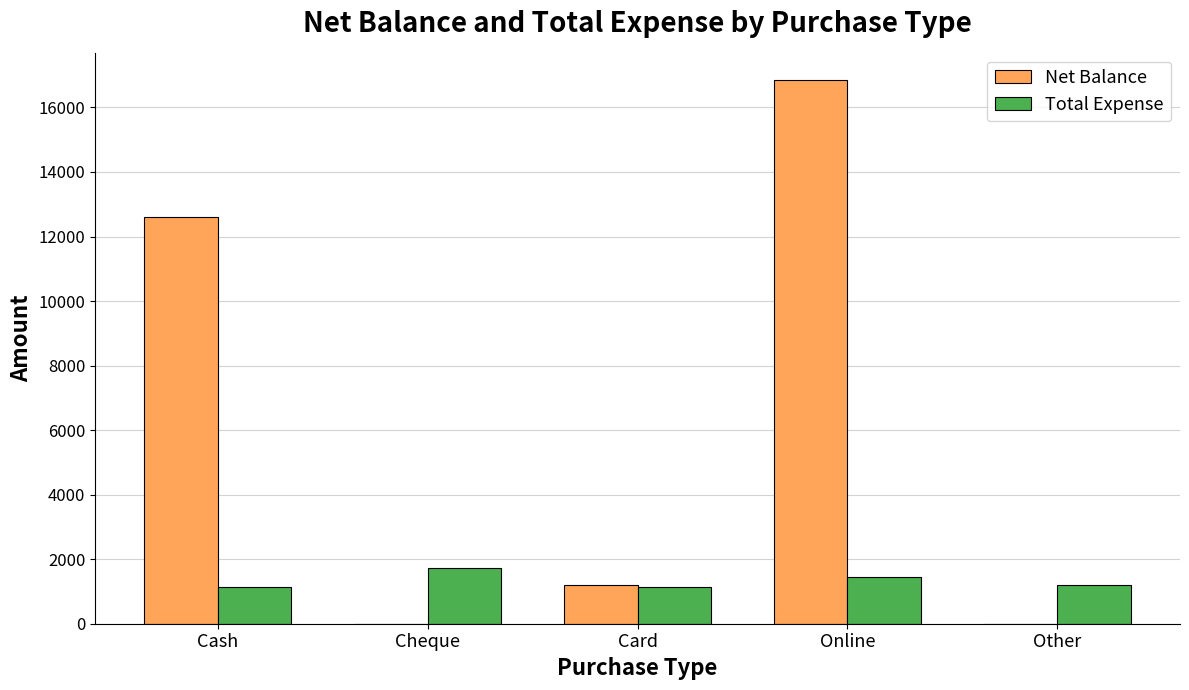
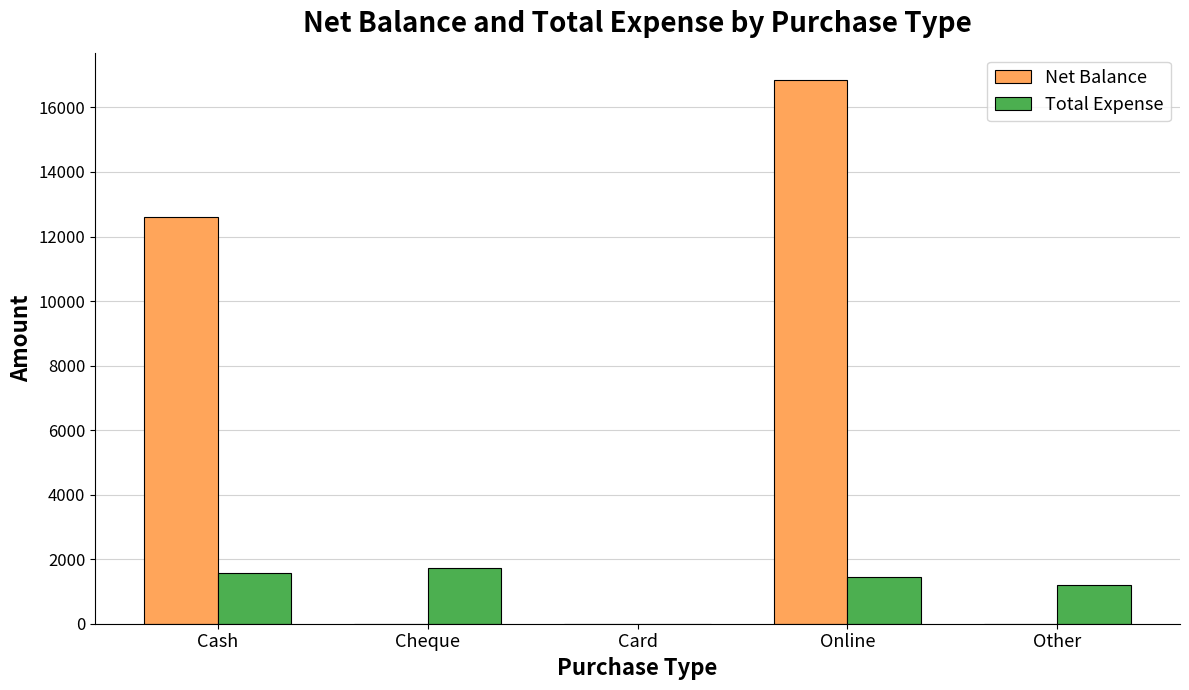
Total Expense, Cash: 1200 -> 1600
Net Balance, Card: 1200 -> 0
Total Expense, Card: 1100 -> 0
